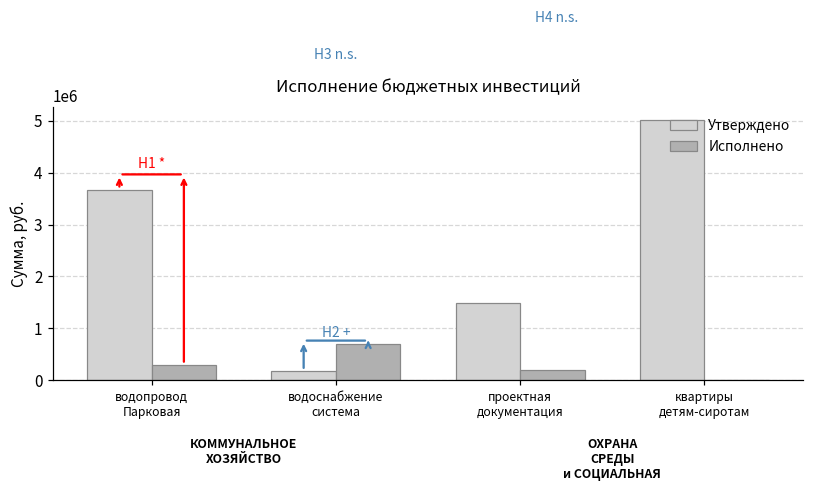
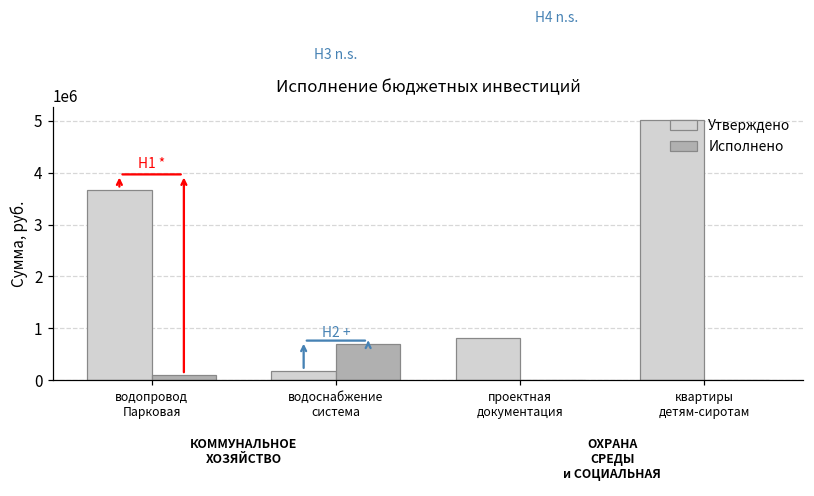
Исполнено, водопровод Парковая: 300000 -> 100000
Утверждено, проектная документация: 1500000 -> 800000
Исполнено, проектная документация: 200000 -> 0
